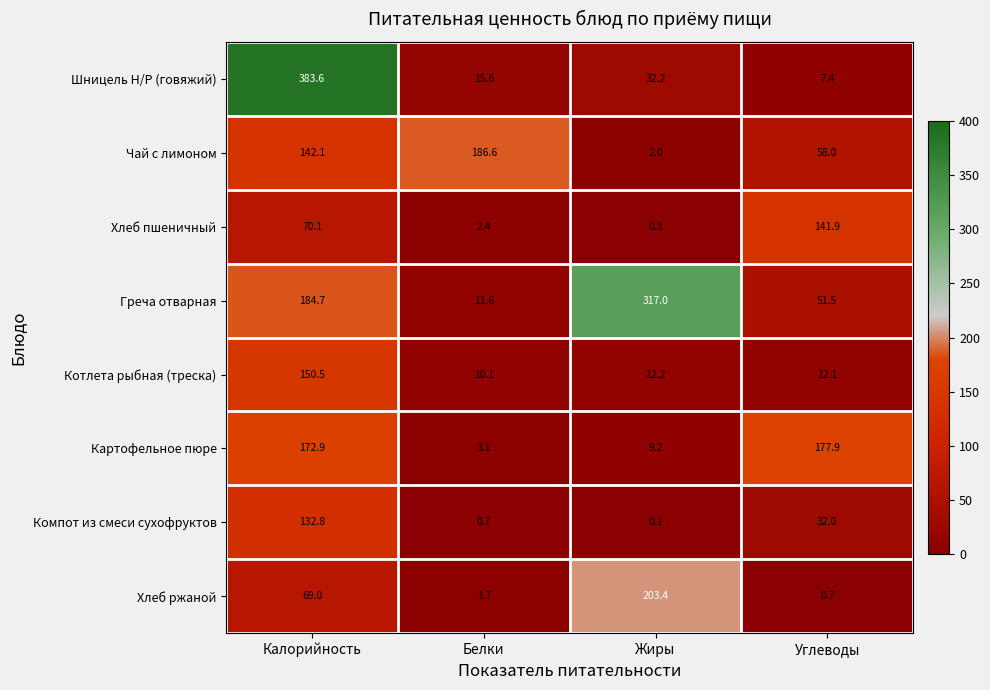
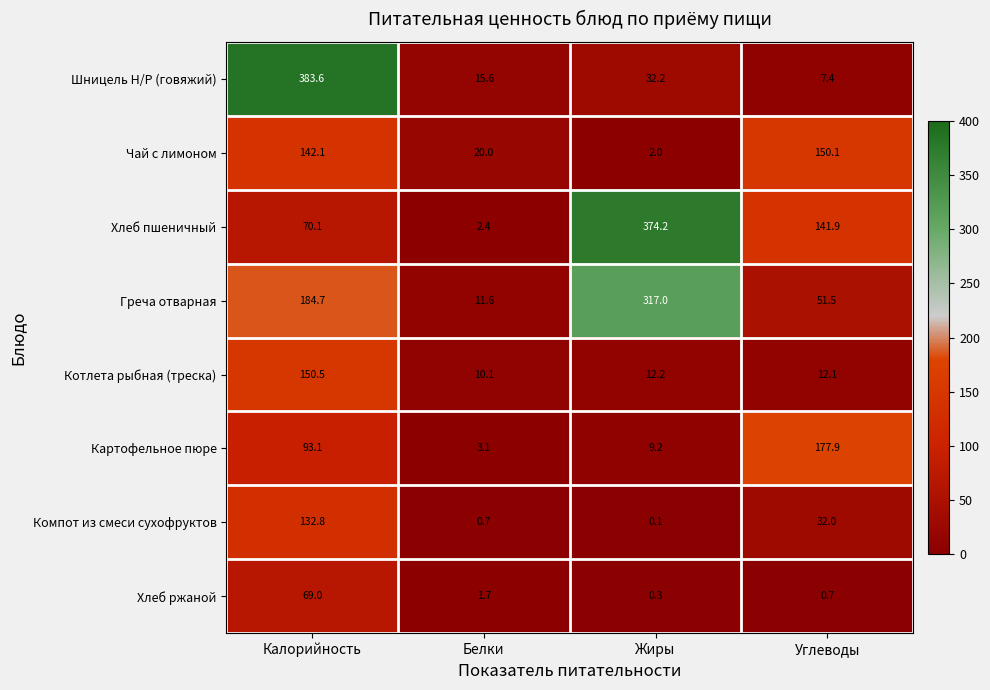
Чай с лимоном, Белки: 186.6 -> 20.0
Чай с лимоном, Углеводы: 58.0 -> 150.1
Хлеб пшеничный, Жиры: 0.3 -> 374.2
Картофельное пюре, Калорийность: 172.9 -> 93.1
Хлеб ржаной, Жиры: 203.4 -> 0.3
